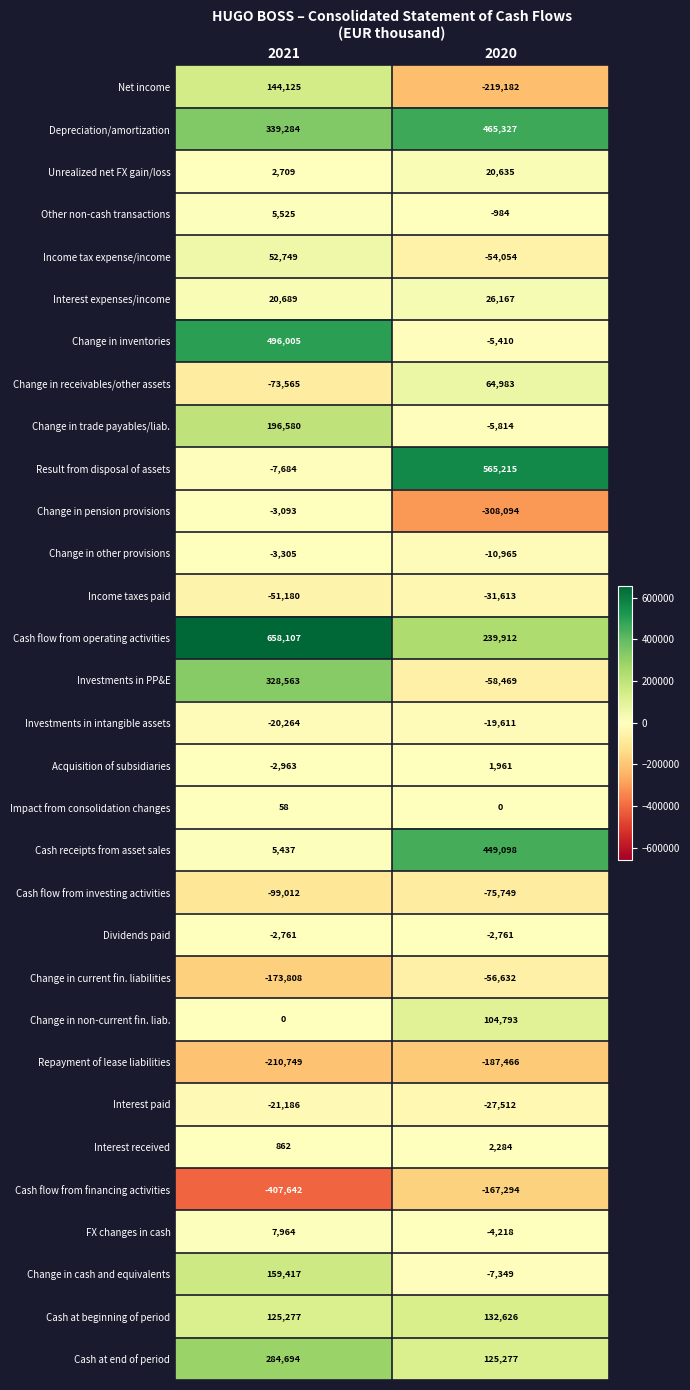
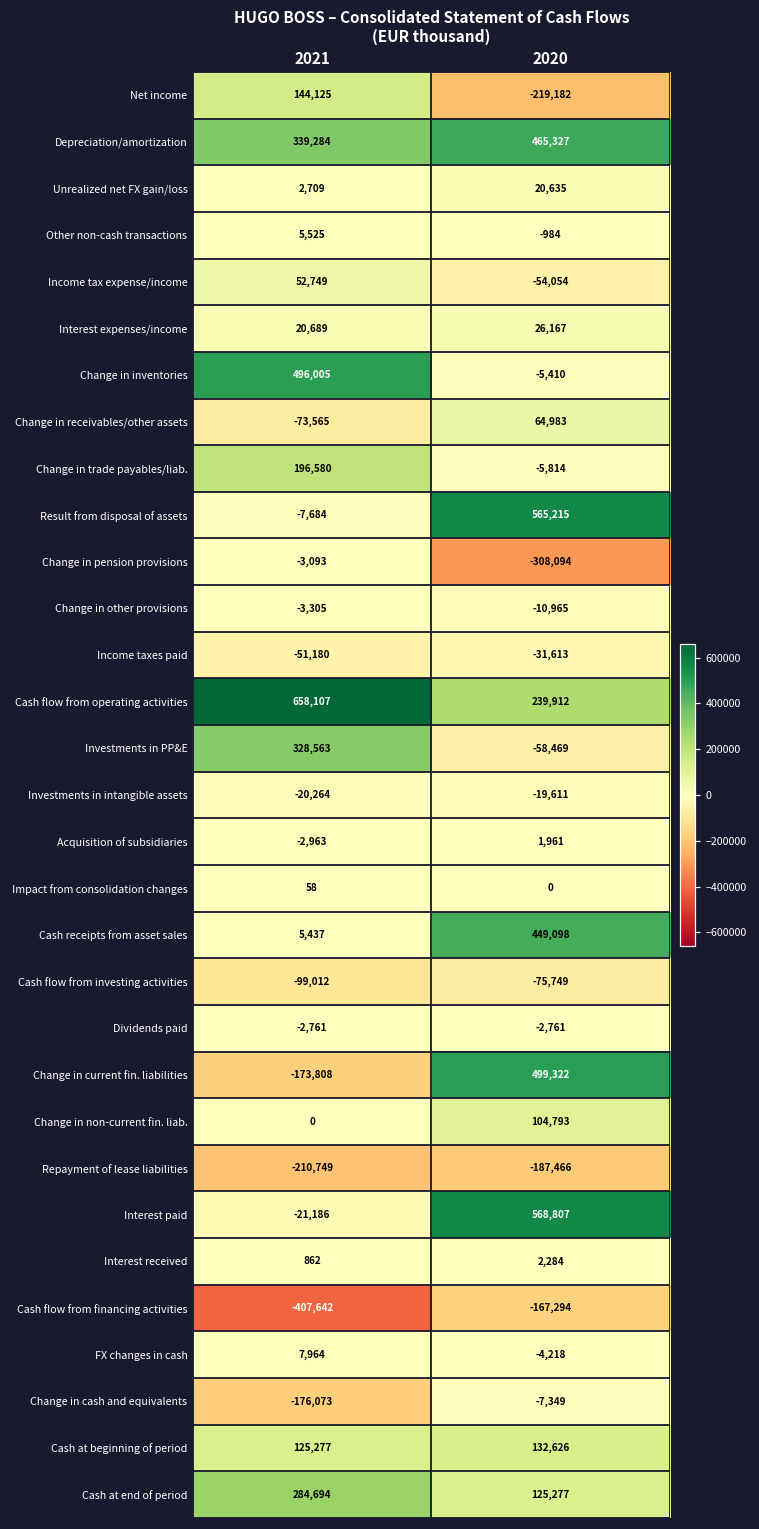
Change in current fin. liabilities, 2020: -56,632 -> 499,322
Interest paid, 2020: -27,512 -> 568,807
Change in cash and equivalents, 2021: 159,417 -> -176,073
